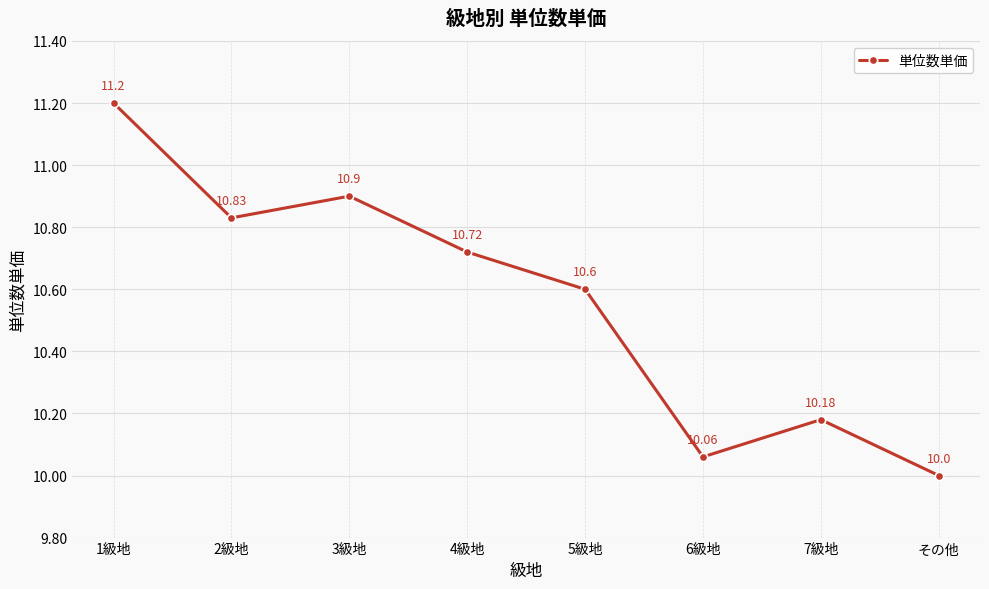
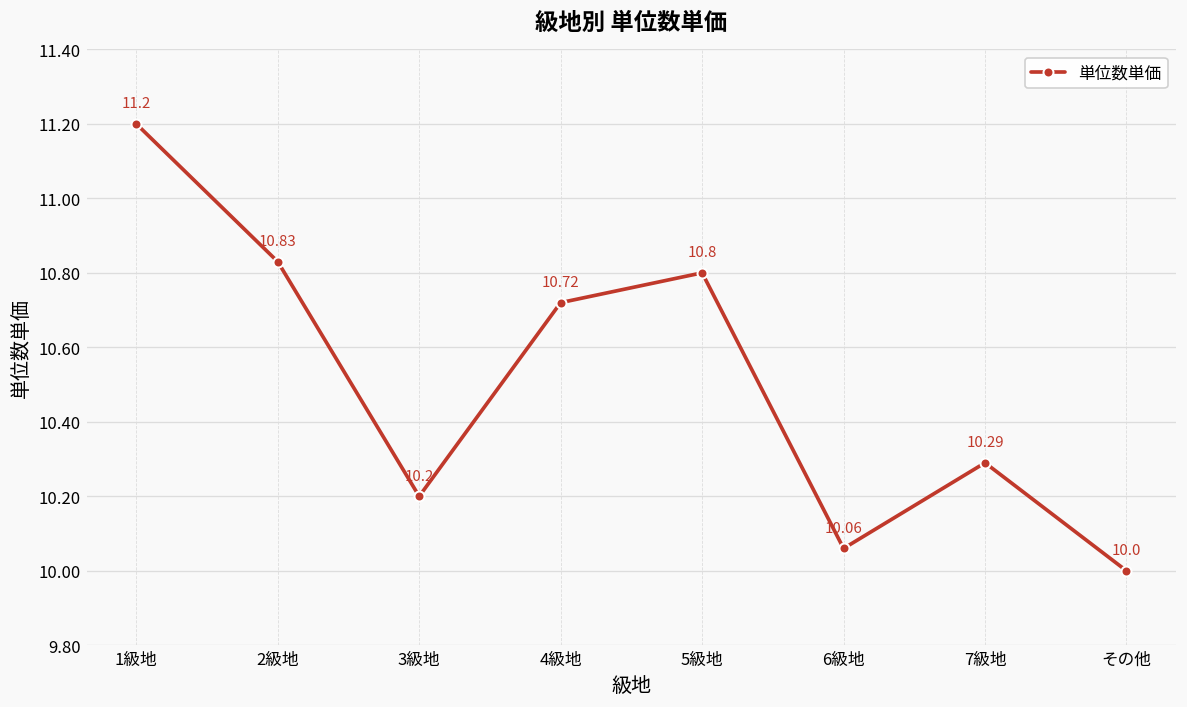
3級地: 10.9 -> 10.2
5級地: 10.6 -> 10.8
7級地: 10.18 -> 10.29
